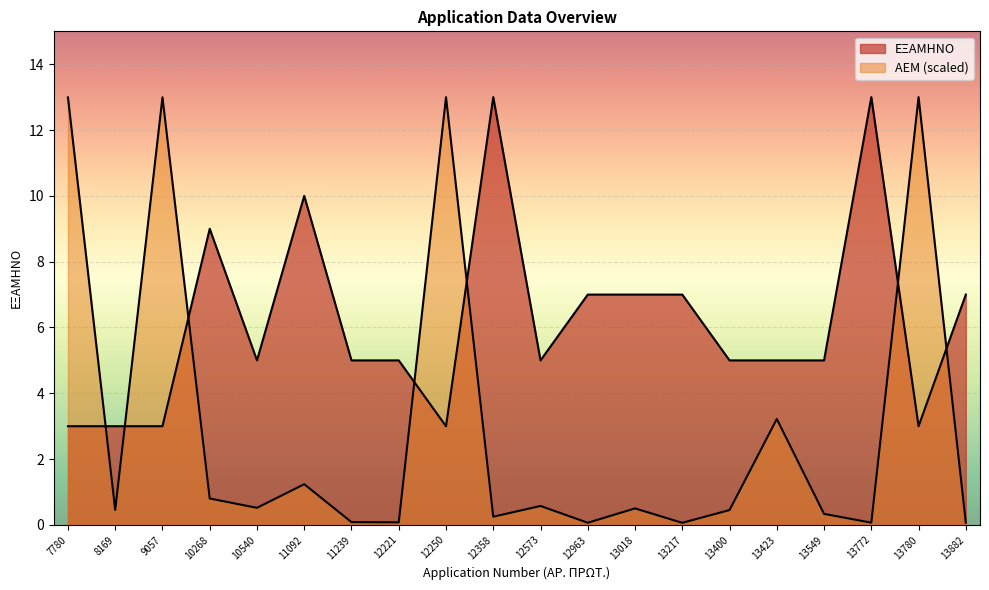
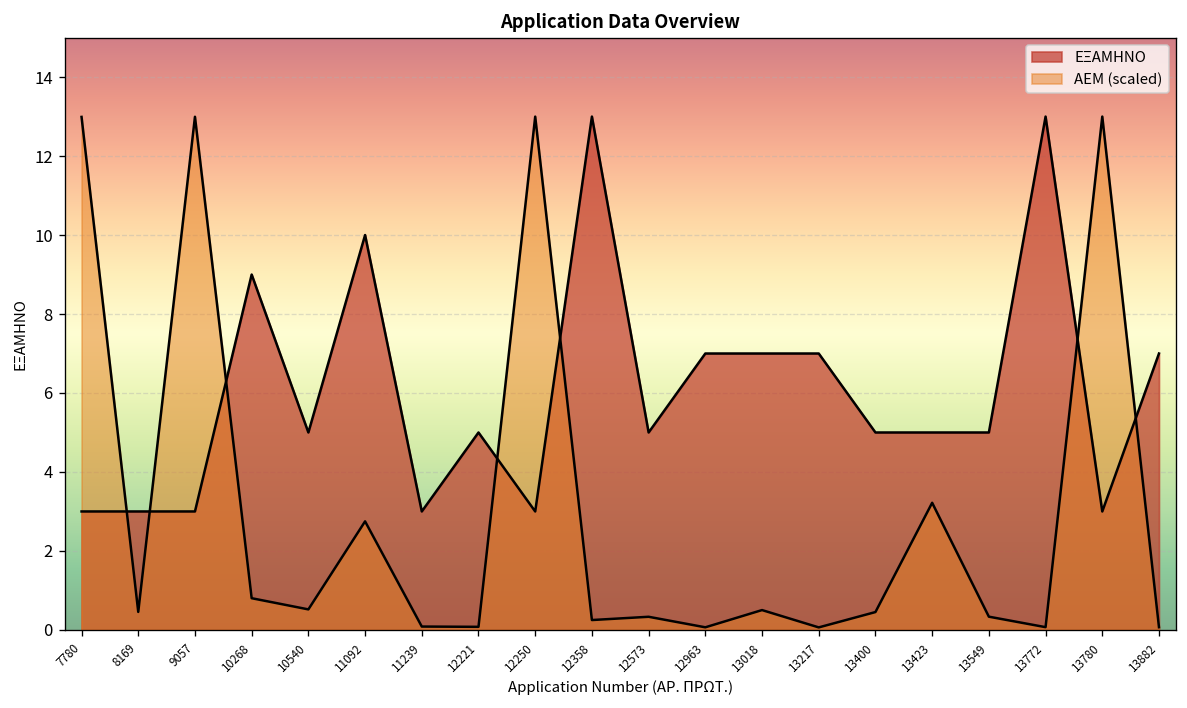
ΑΕΜ (scaled), 11092: 1.2 -> 2.7
ΕΞΑΜΗΝΟ, 11239: 5 -> 3
ΑΕΜ (scaled), 12573: 0.6 -> 0.3
